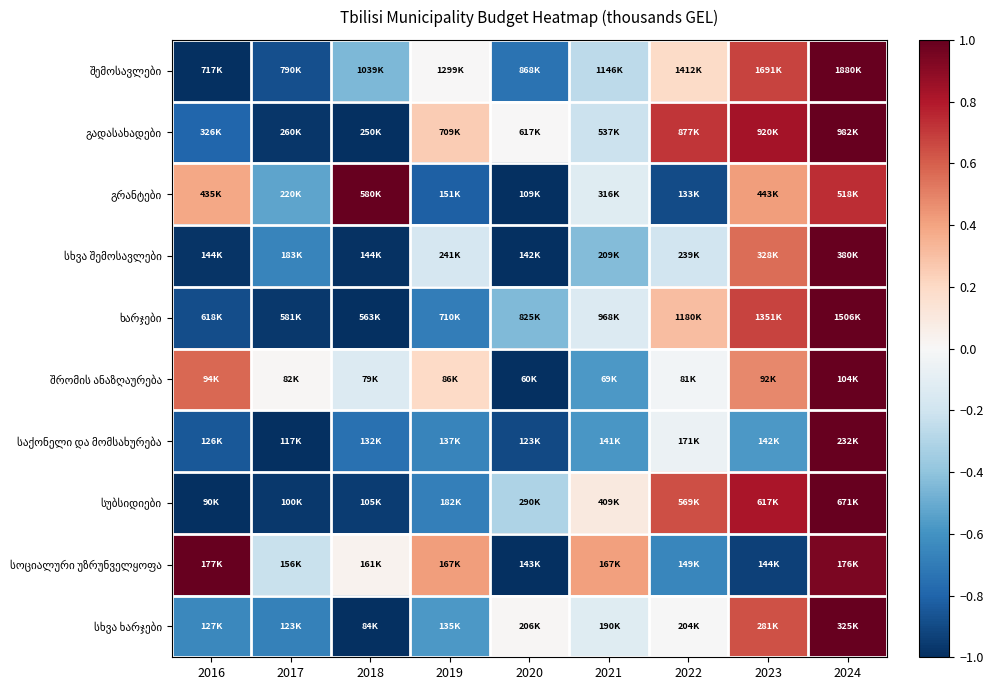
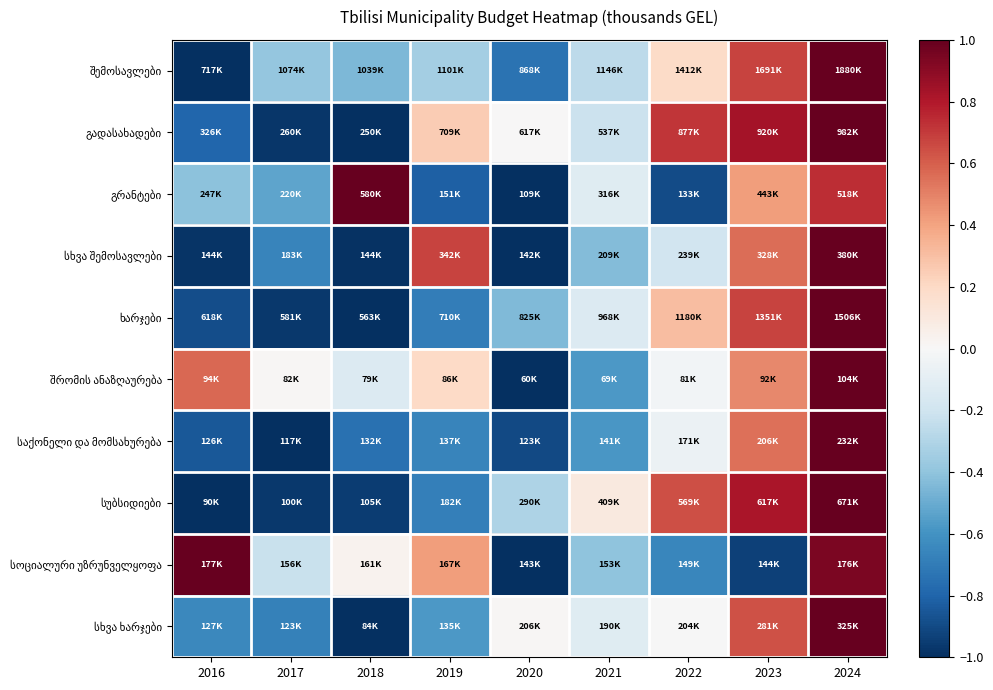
შემოსავლები, 2017: 790K -> 1074K
შემოსავლები, 2019: 1299K -> 1101K
გრანტები, 2016: 435K -> 247K
სხვა შემოსავლები, 2019: 241K -> 342K
საქონელი და მომსახურება, 2023: 142K -> 206K
სოციალური უზრუნველყოფა, 2021: 167K -> 153K
